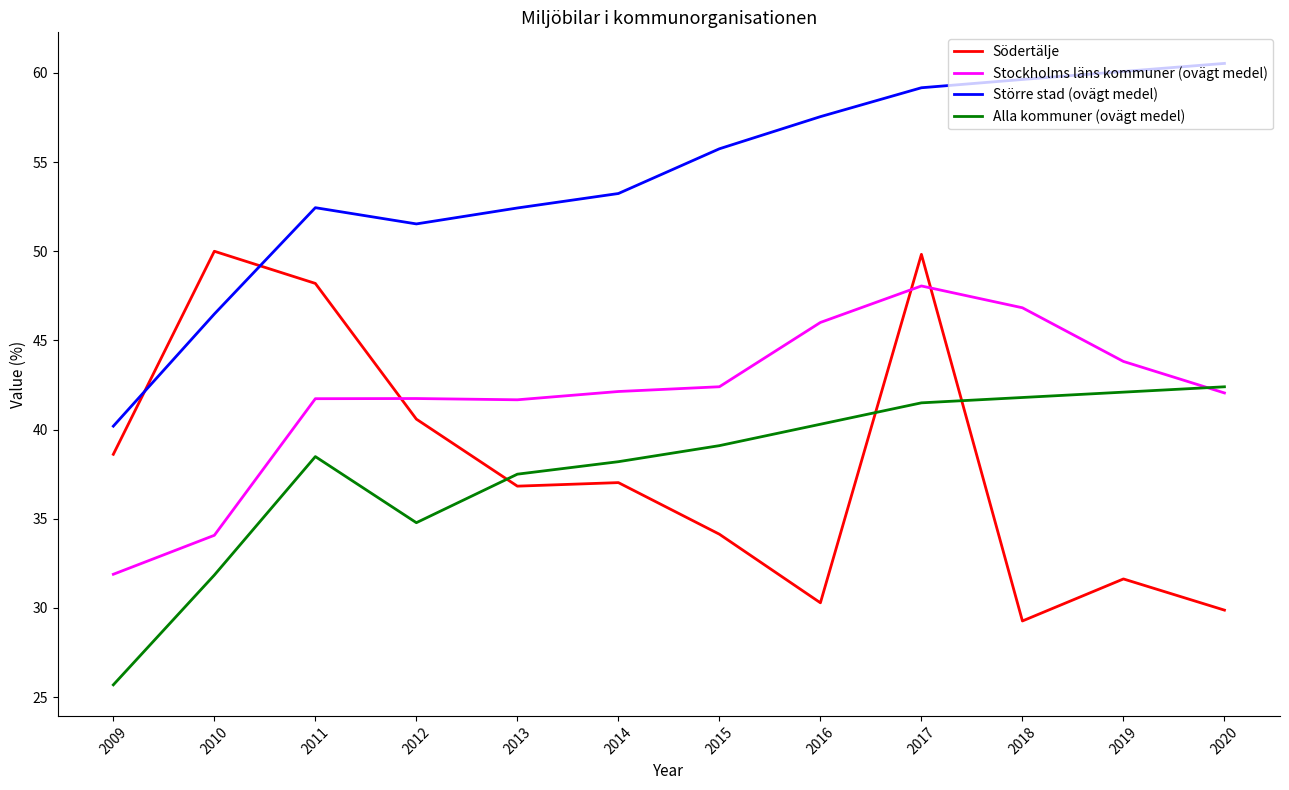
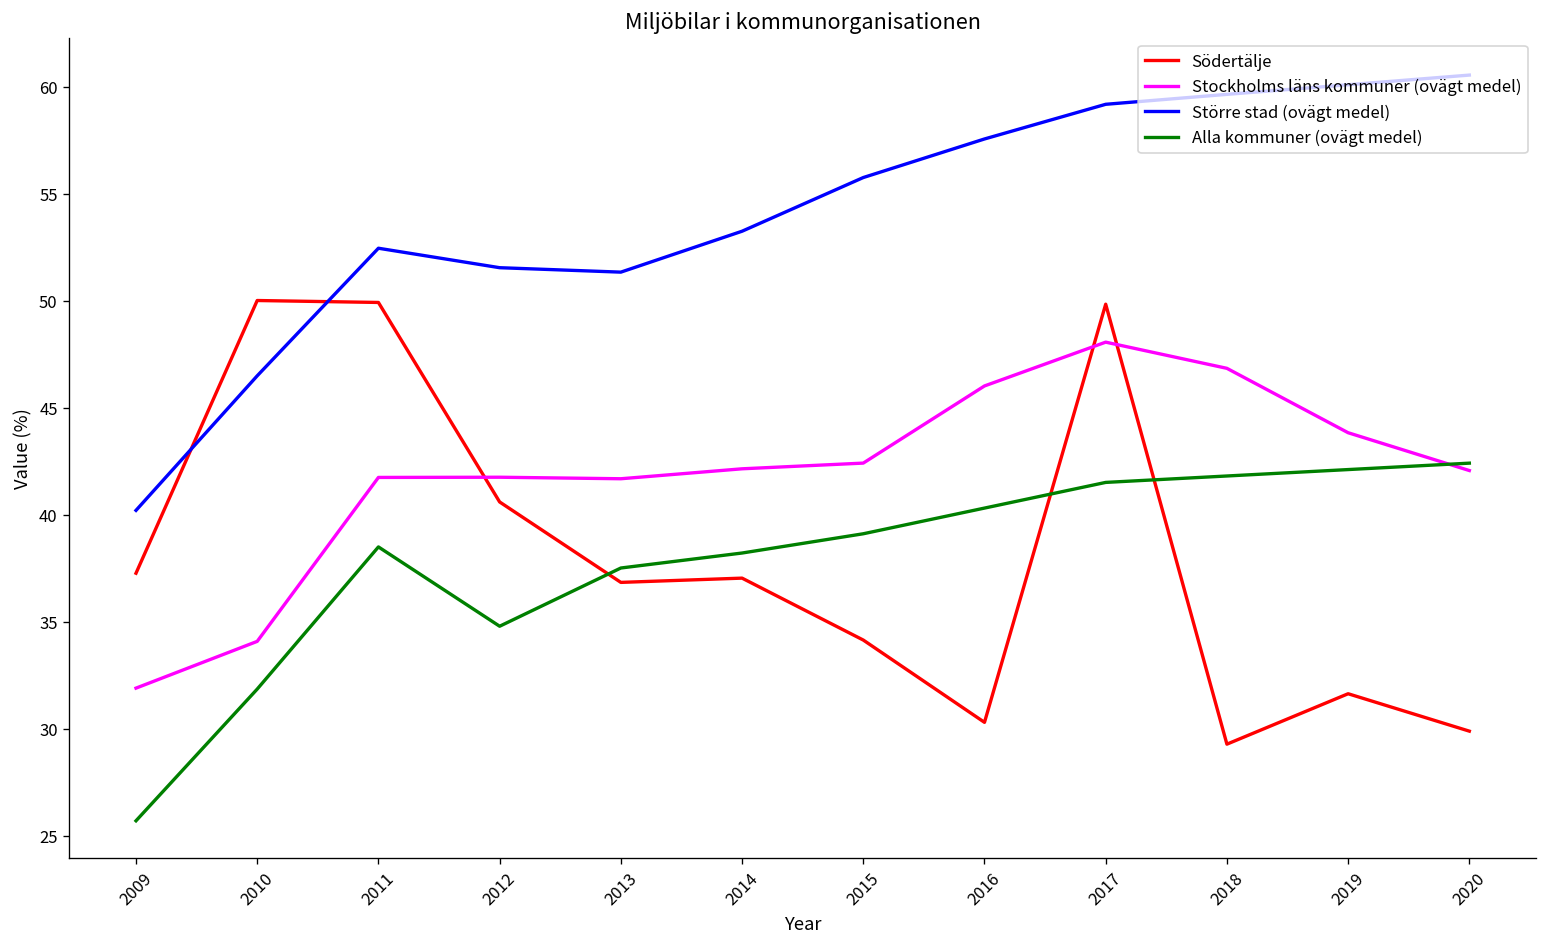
Södertälje, 2009: 38.6 -> 37.3
Södertälje, 2011: 48.2 -> 49.9
Större stad (ovägt medel), 2013: 52.4 -> 51.3
